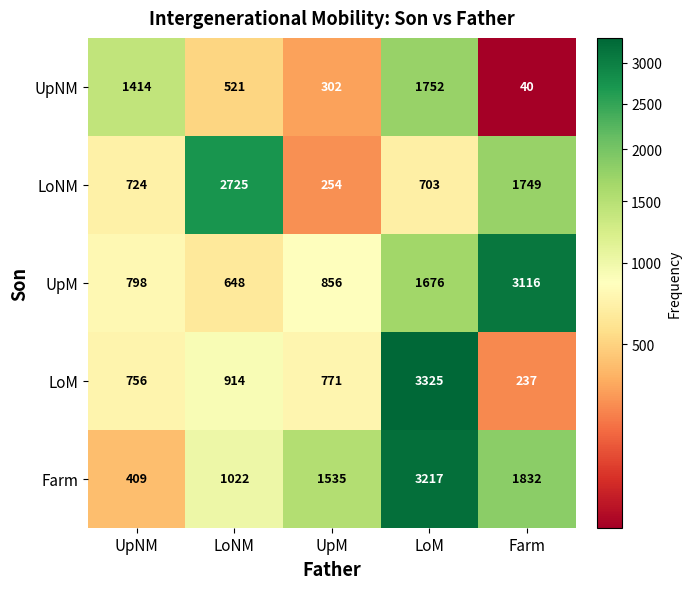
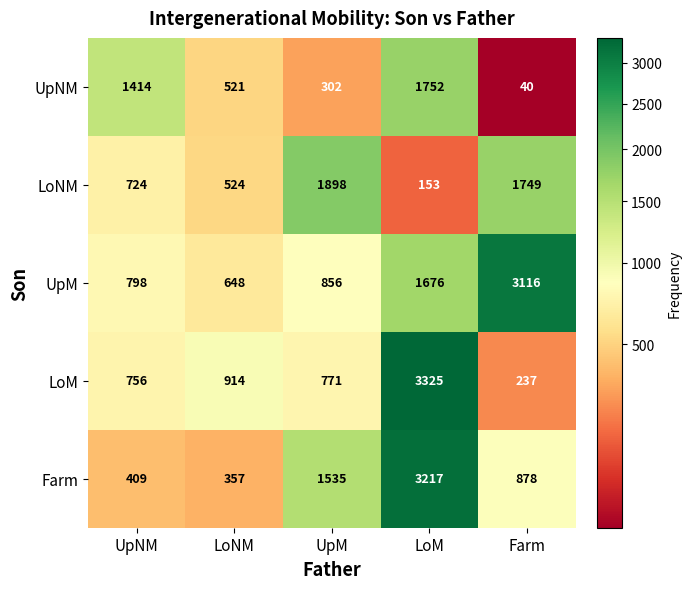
LoNM, LoNM: 2725 -> 524
LoNM, UpM: 254 -> 1898
LoNM, LoM: 703 -> 153
Farm, LoNM: 1022 -> 357
Farm, Farm: 1832 -> 878
